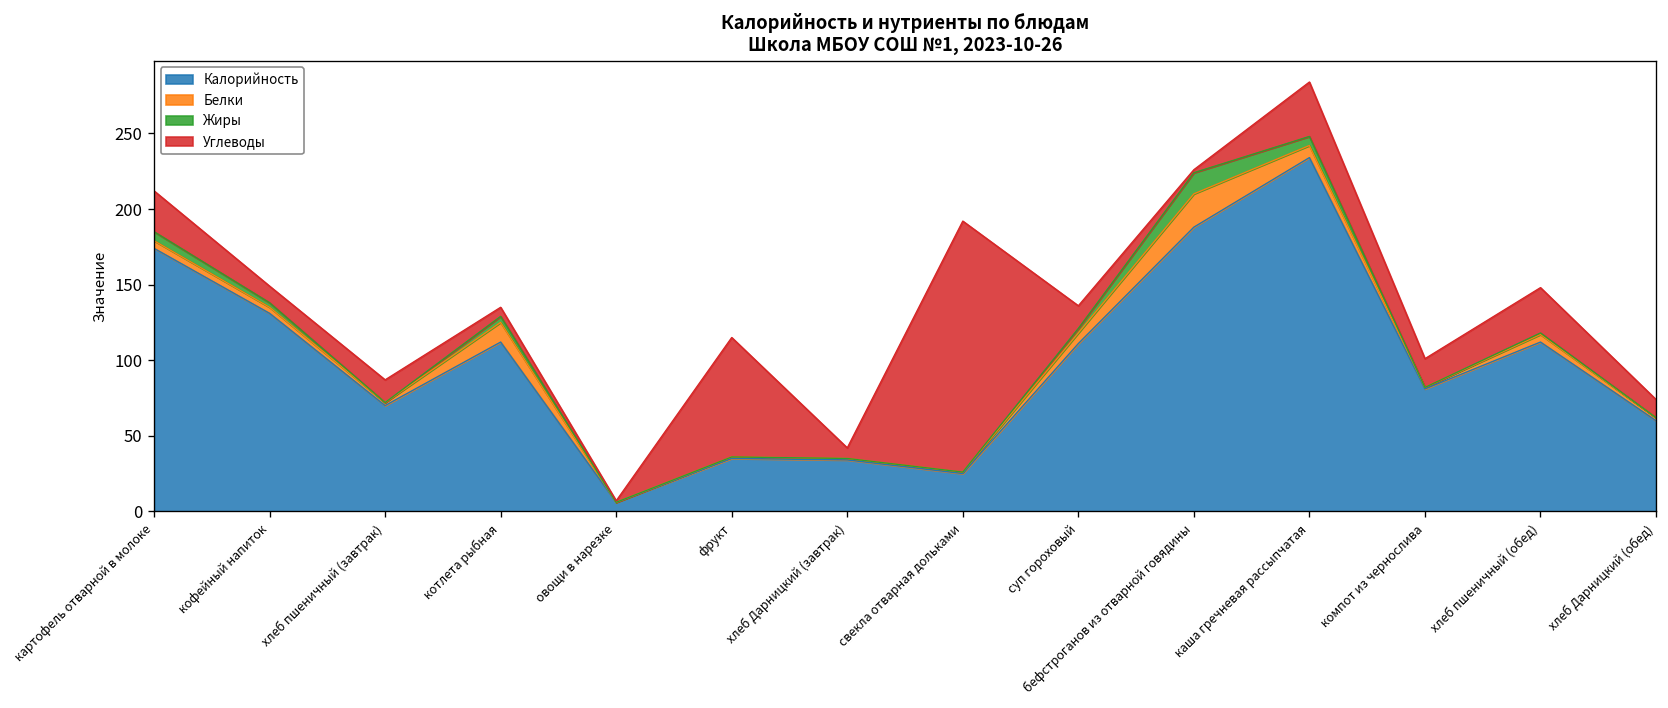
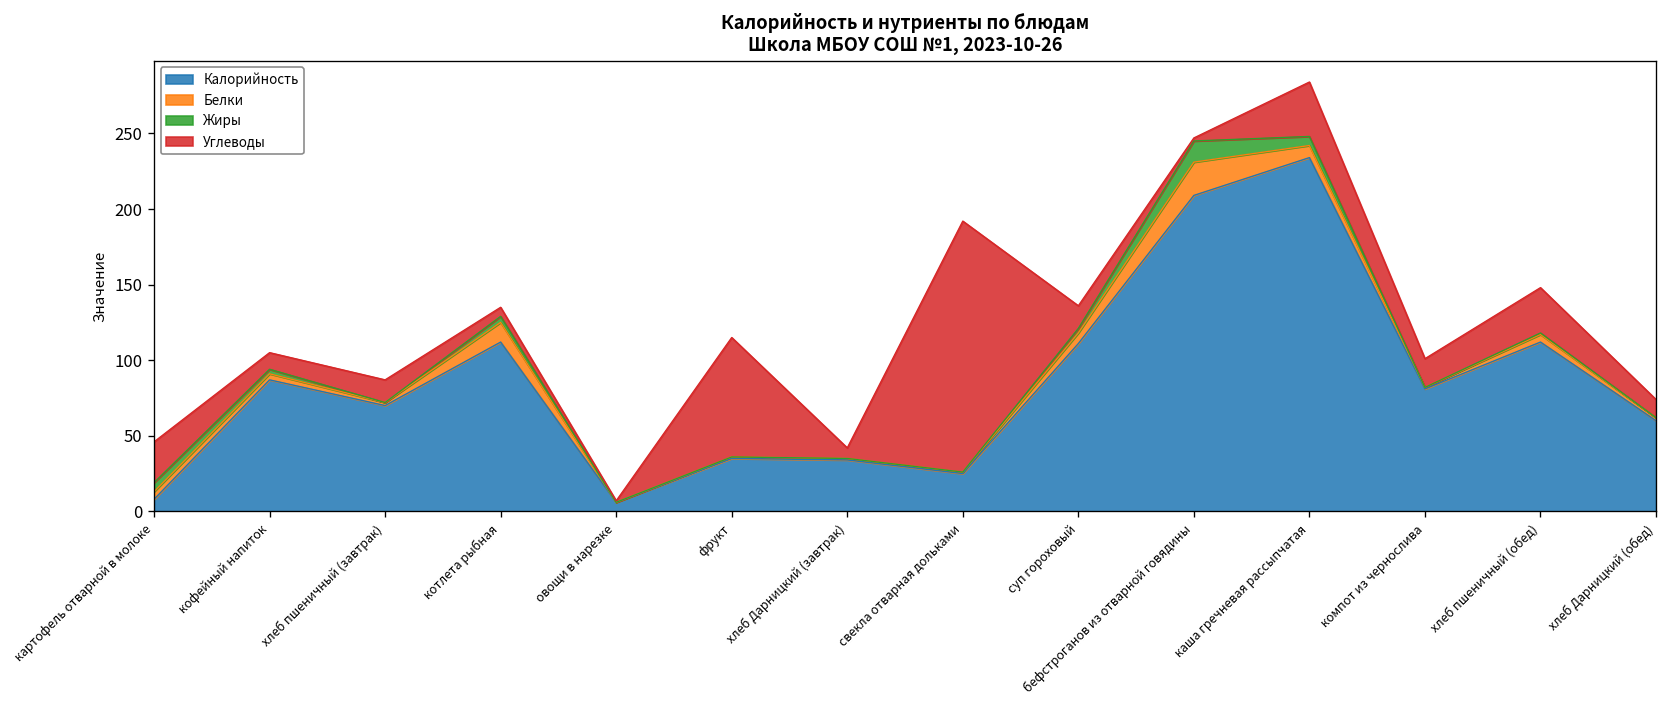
Калорийность, картофель отварной в молоке: 174 -> 8
Калорийность, кофейный напиток: 131 -> 87
Калорийность, бефстроганов из отварной говядины: 188 -> 209
